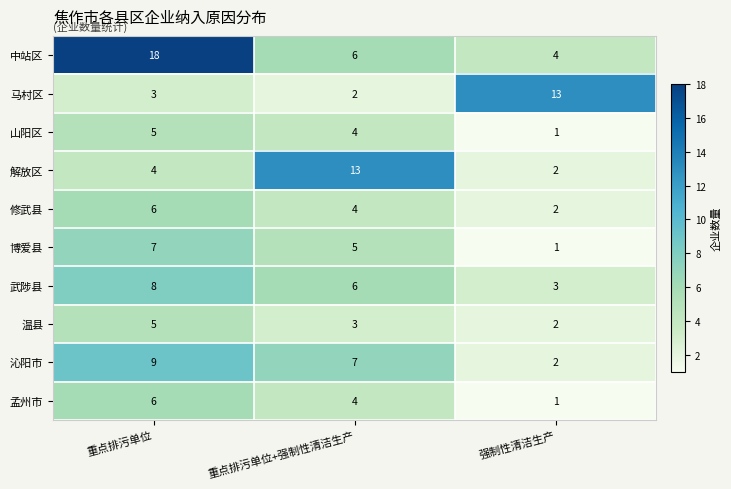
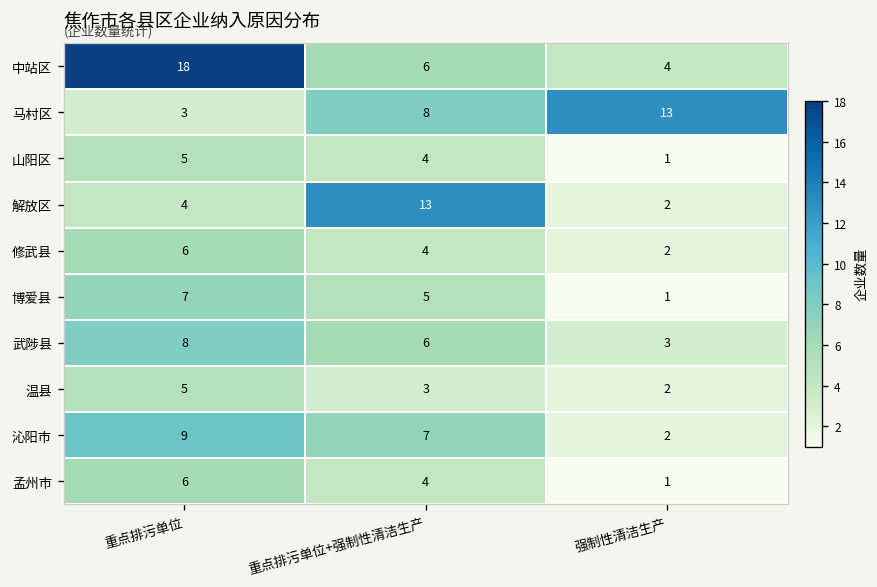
马村区, 重点排污单位+强制性清洁生产: 2 -> 8
